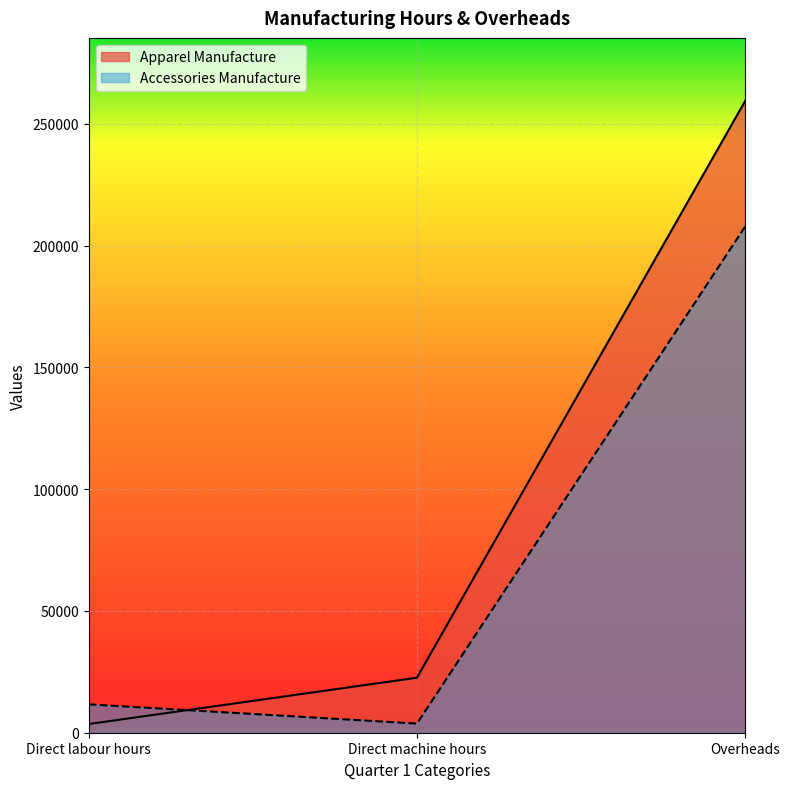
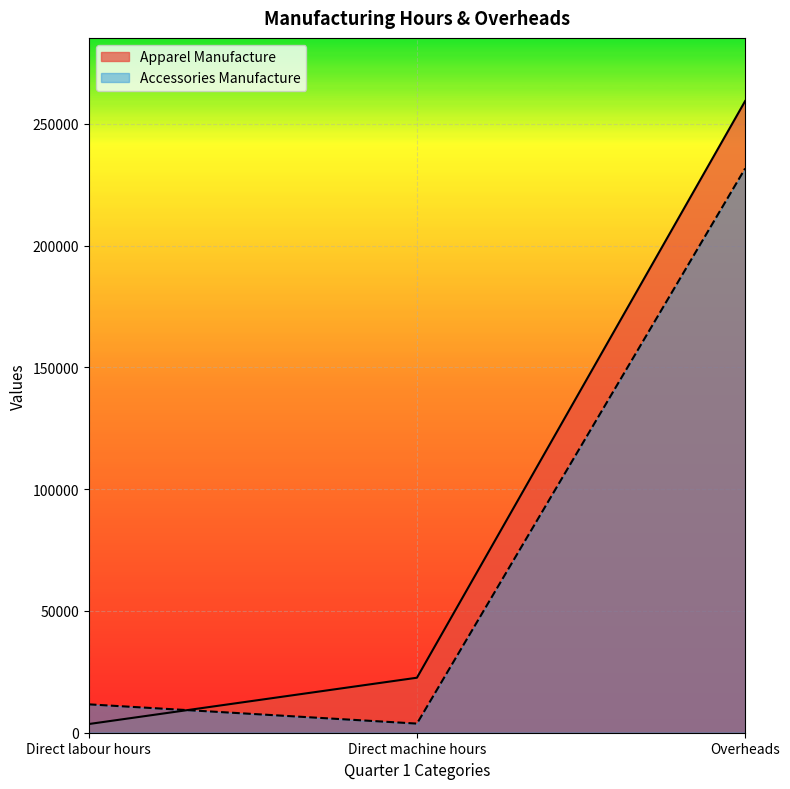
Accessories Manufacture, Overheads: 208000 -> 232000
